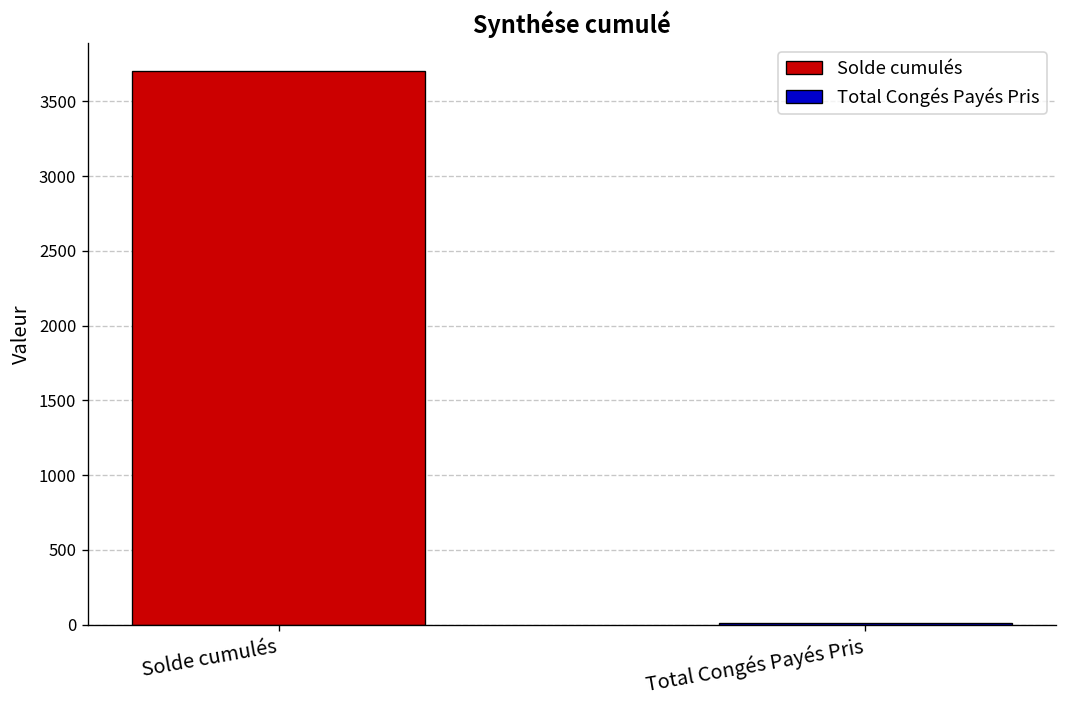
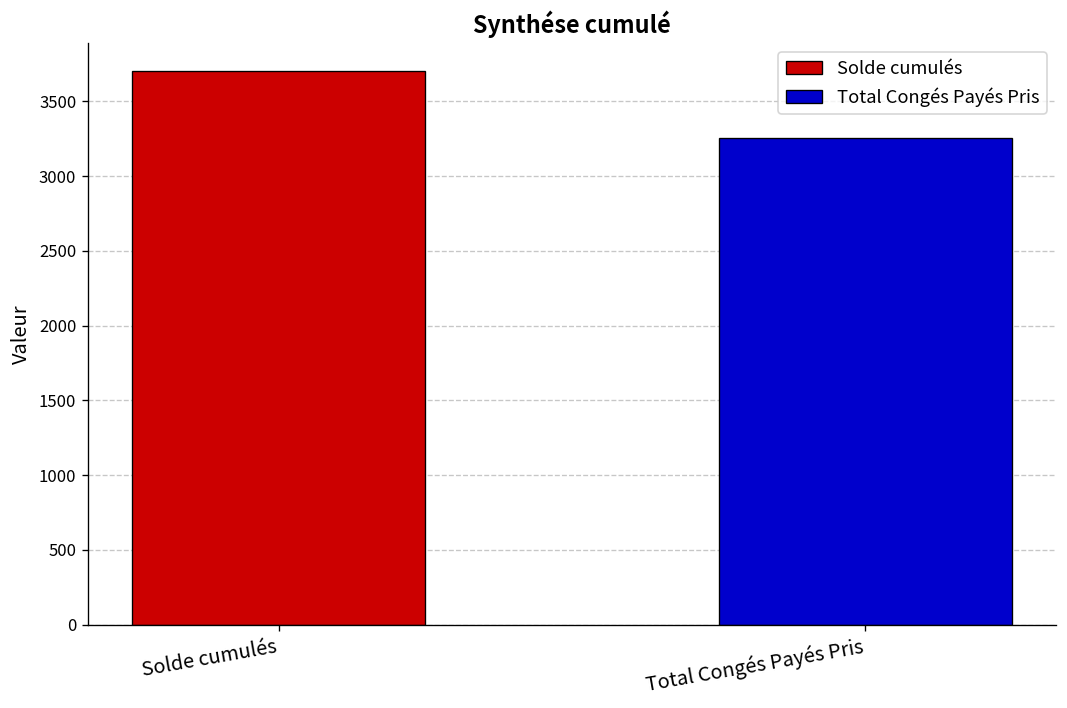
Total Congés Payés Pris: 10 -> 3250
